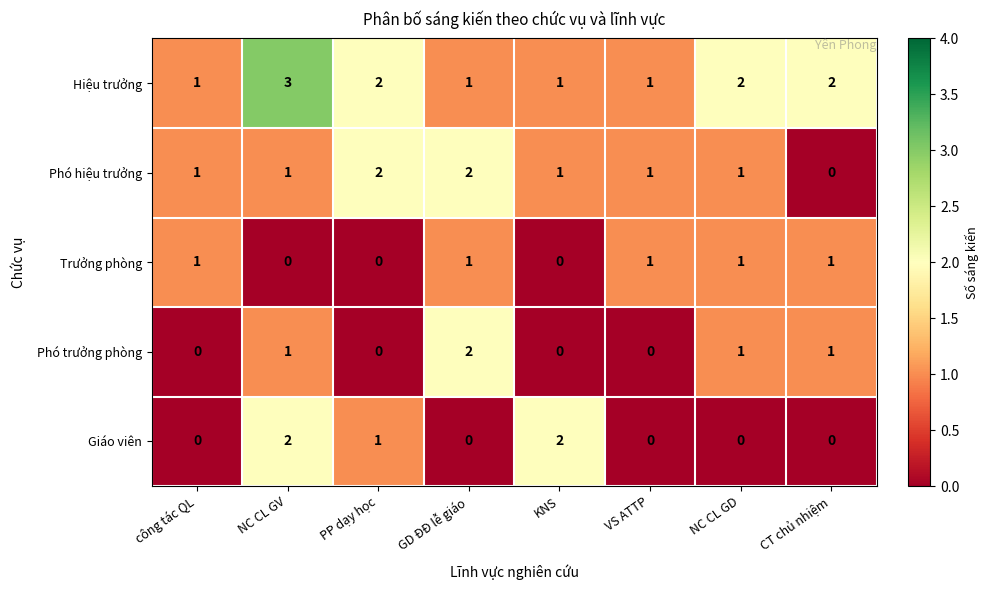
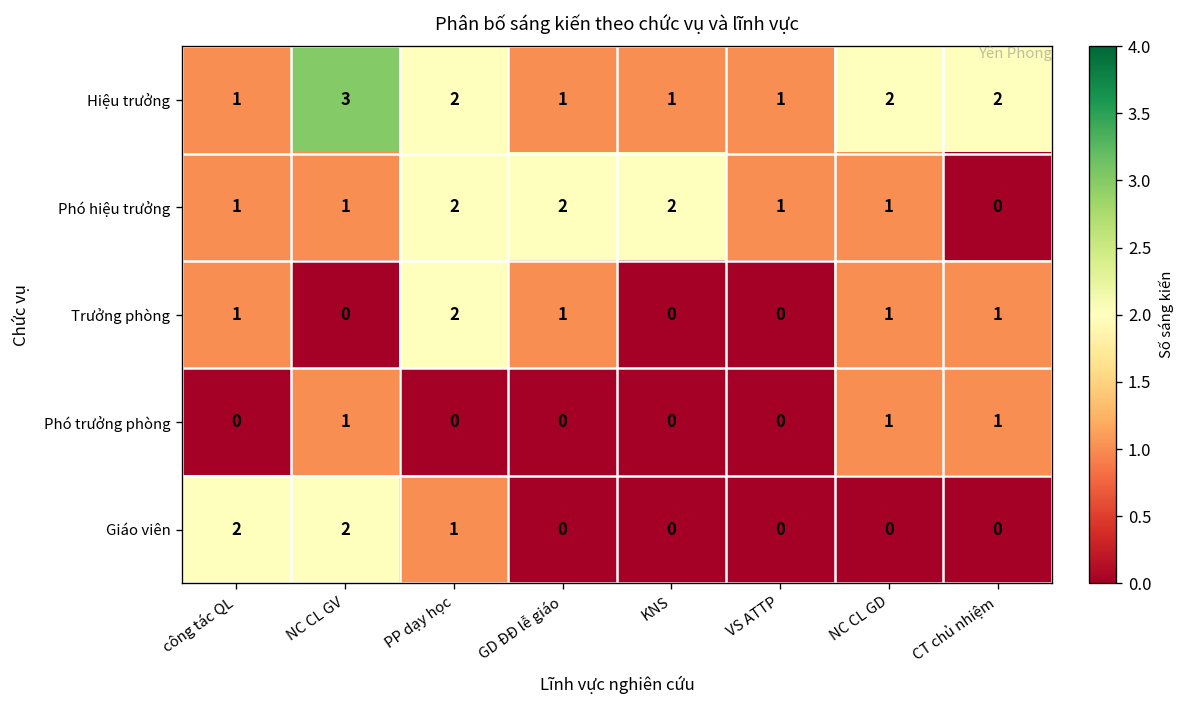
Phó hiệu trưởng, KNS: 1 -> 2
Trưởng phòng, PP dạy học: 0 -> 2
Trưởng phòng, VS ATTP: 1 -> 0
Phó trưởng phòng, GD ĐĐ lễ giáo: 2 -> 0
Giáo viên, công tác QL: 0 -> 2
Giáo viên, KNS: 2 -> 0
